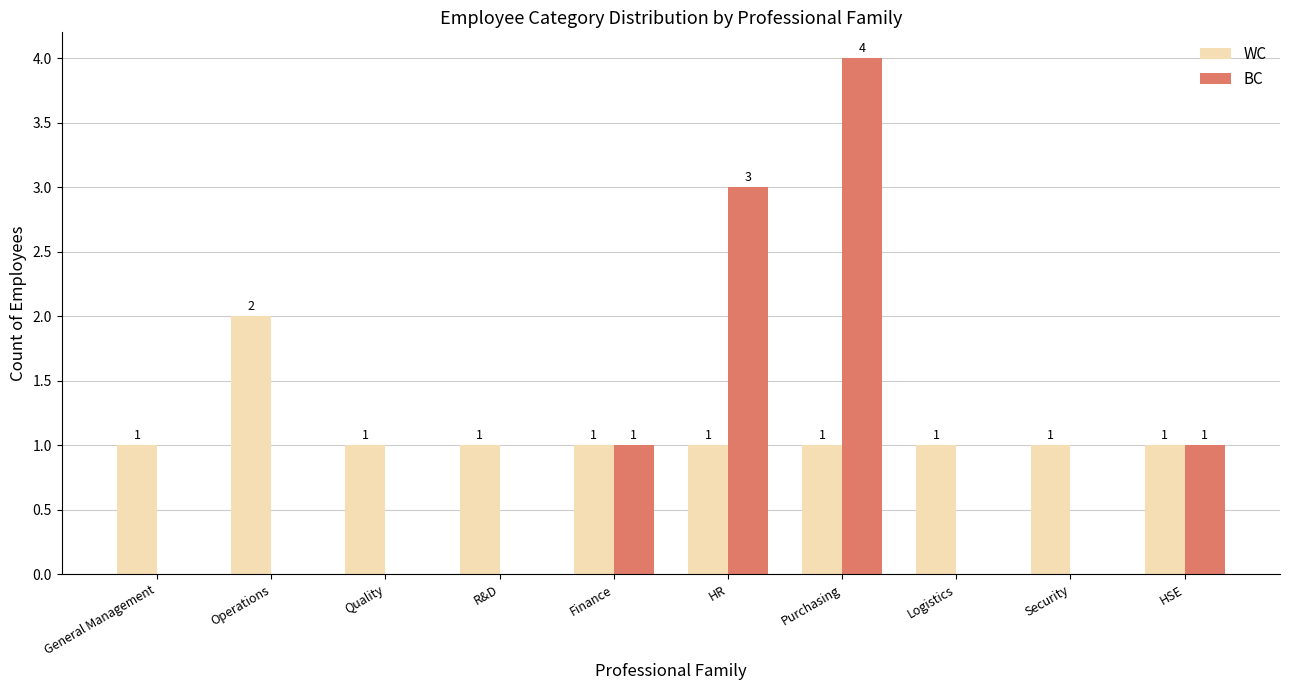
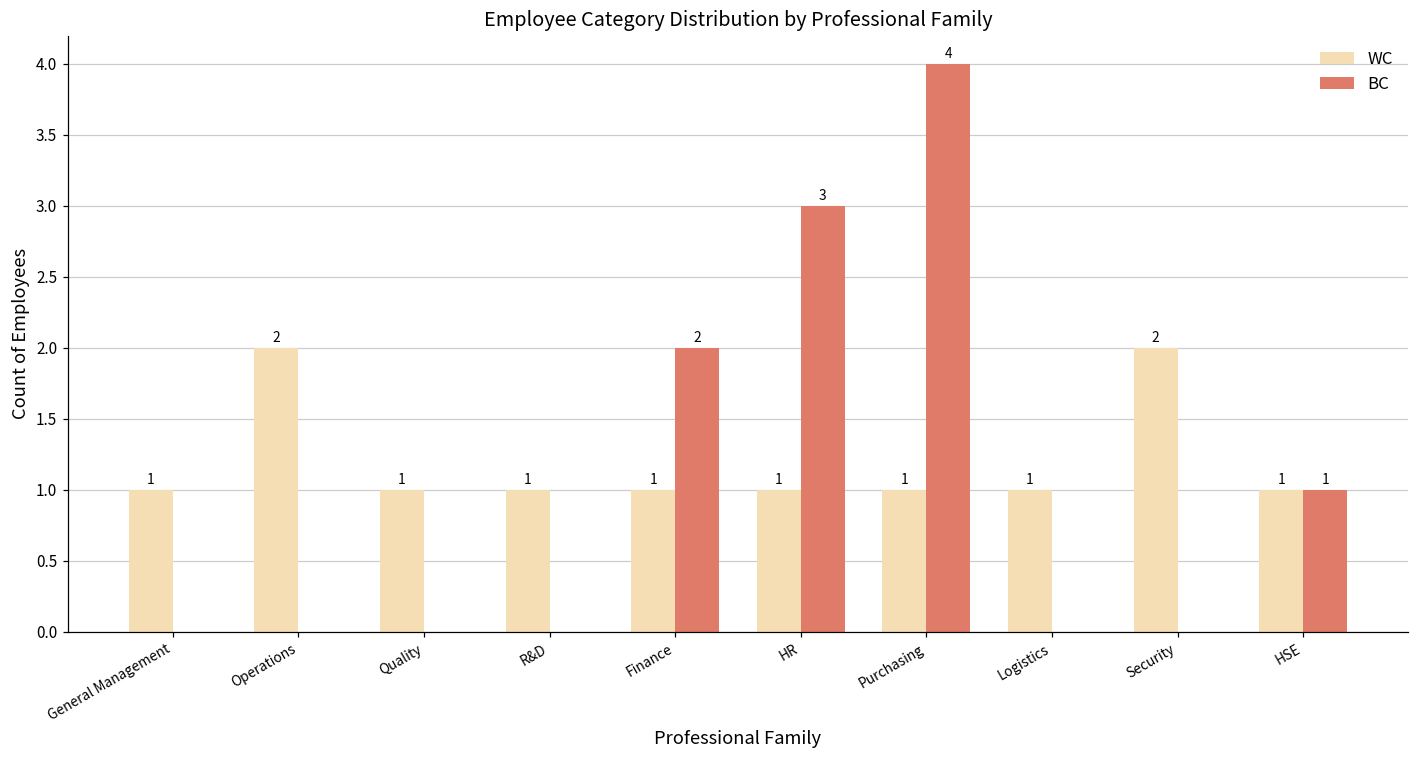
BC, Finance: 1 -> 2
WC, Security: 1 -> 2
